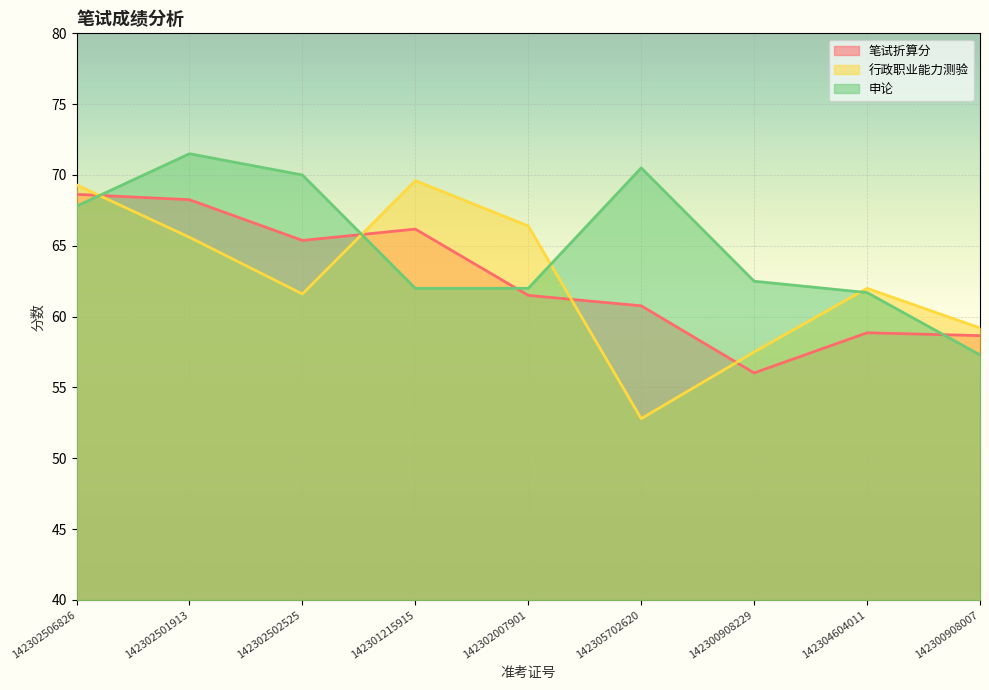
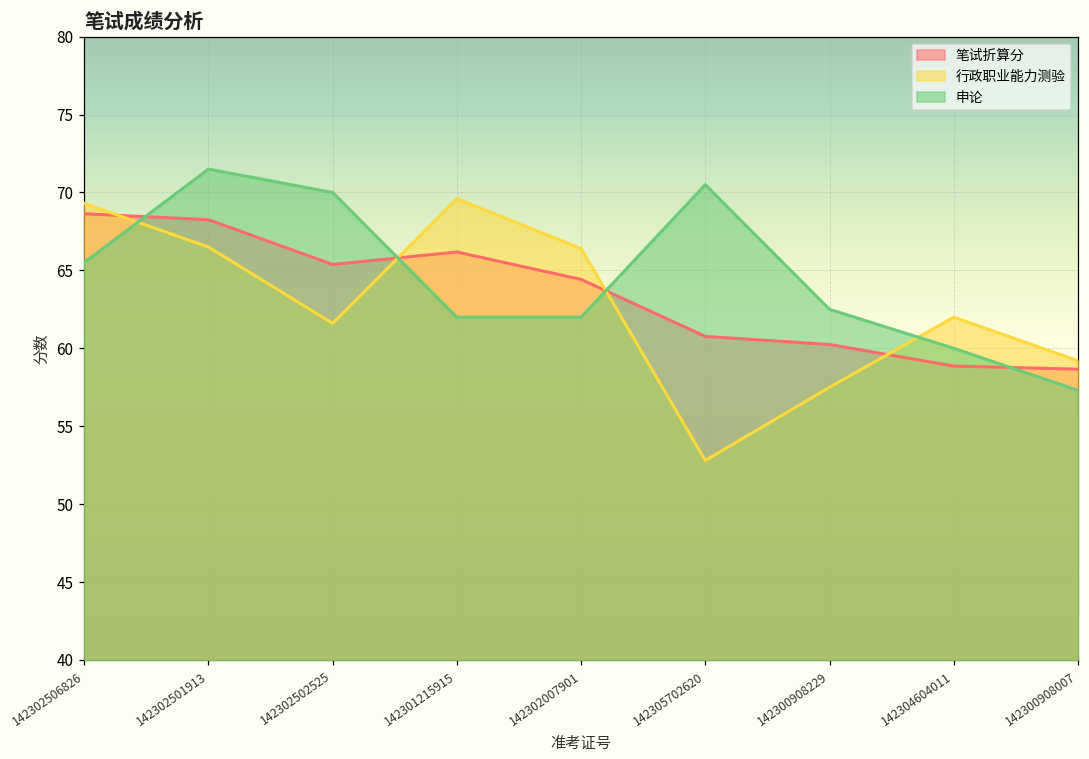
申论, 142302506826: 67.8 -> 65.5
行政职业能力测验, 142302501913: 65.6 -> 66.5
笔试折算分, 142302007901: 61.5 -> 64.4
笔试折算分, 142300908229: 56.0 -> 60.2
申论, 142304604011: 61.7 -> 60.0
